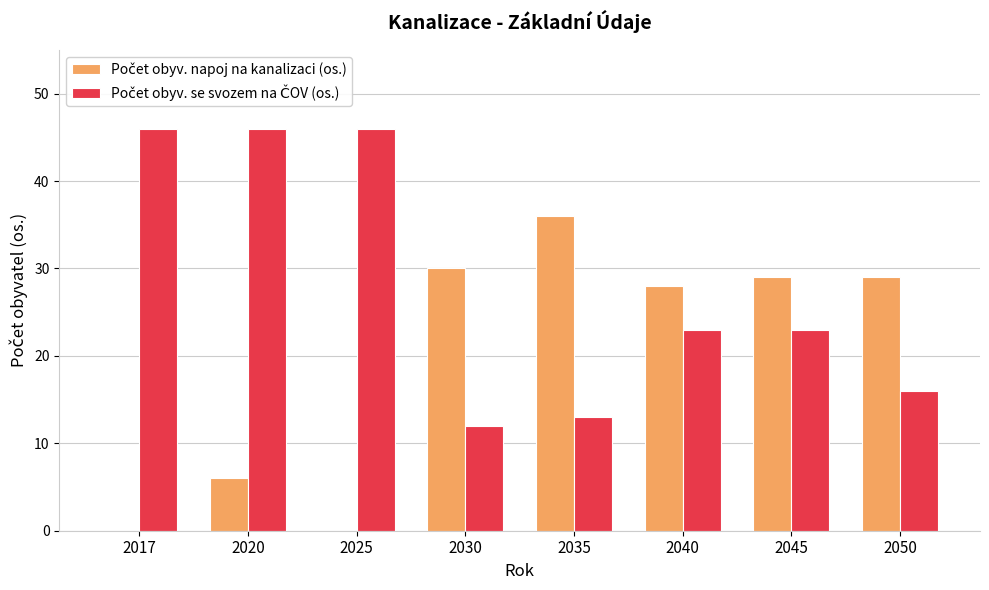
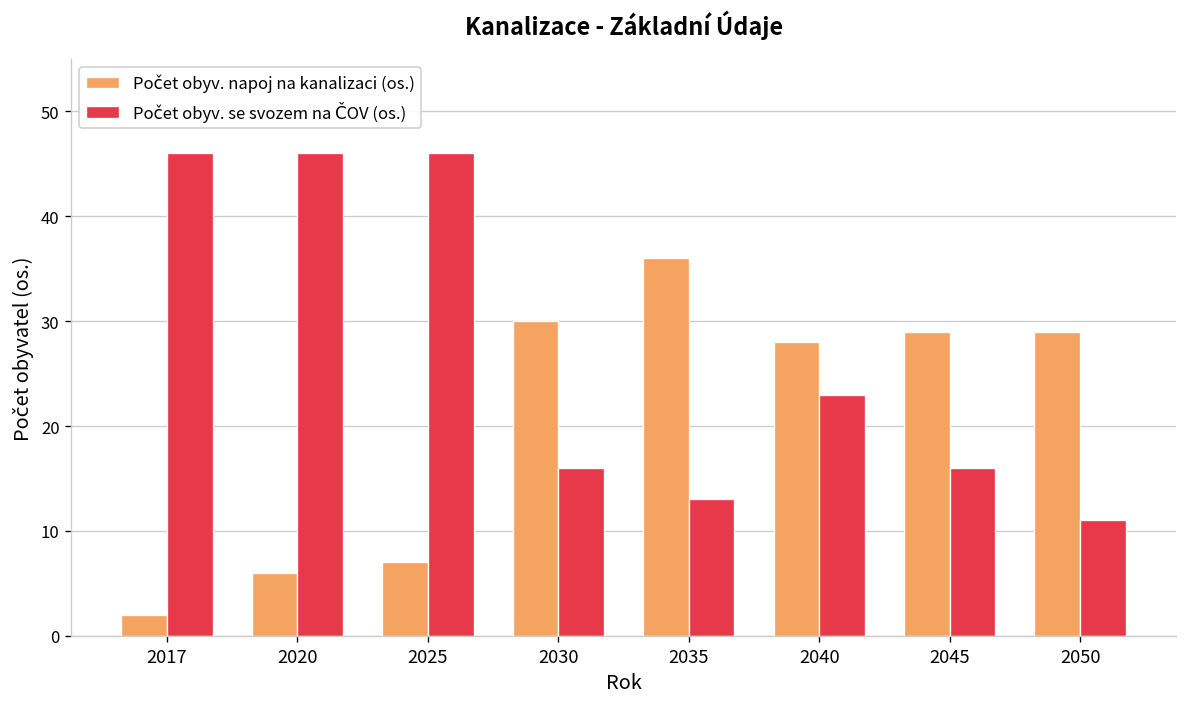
Počet obyv. napoj na kanalizaci (os.), 2017: 0 -> 2
Počet obyv. napoj na kanalizaci (os.), 2025: 0 -> 7
Počet obyv. se svozem na ČOV (os.), 2030: 12 -> 16
Počet obyv. se svozem na ČOV (os.), 2045: 23 -> 16
Počet obyv. se svozem na ČOV (os.), 2050: 16 -> 11
